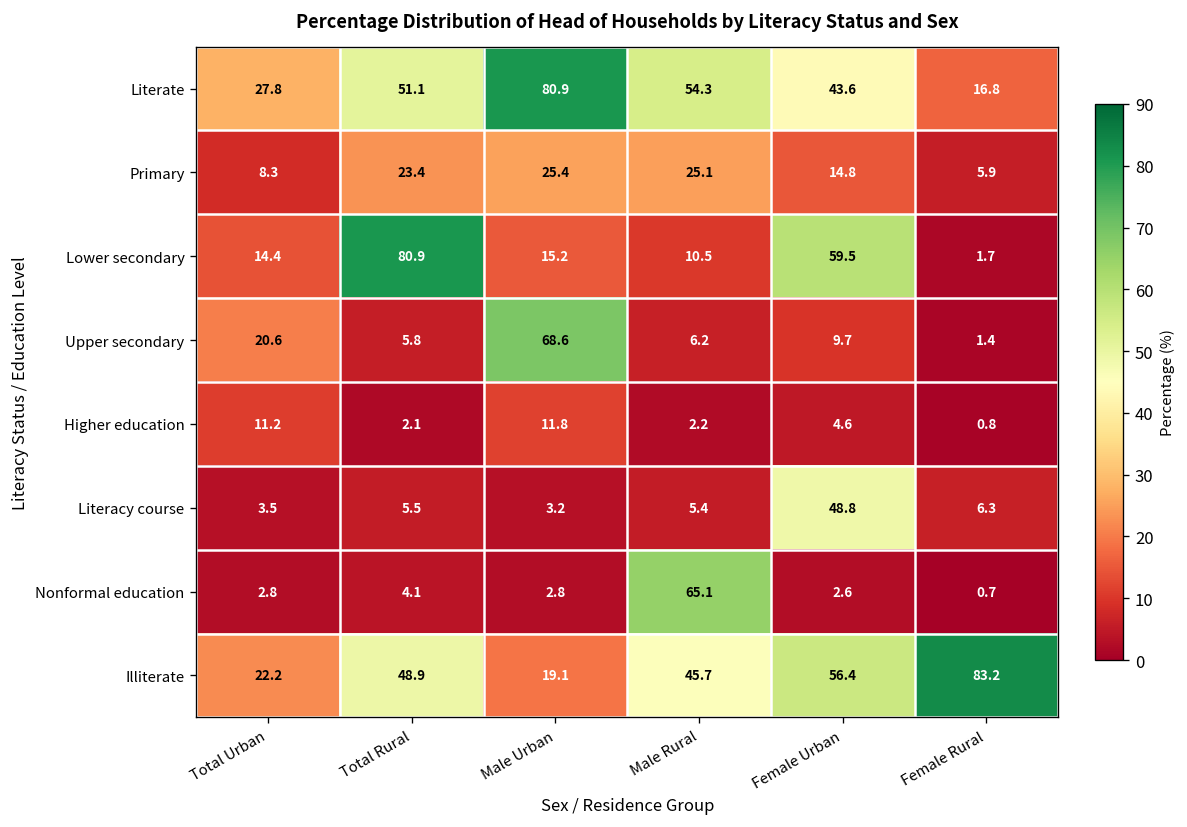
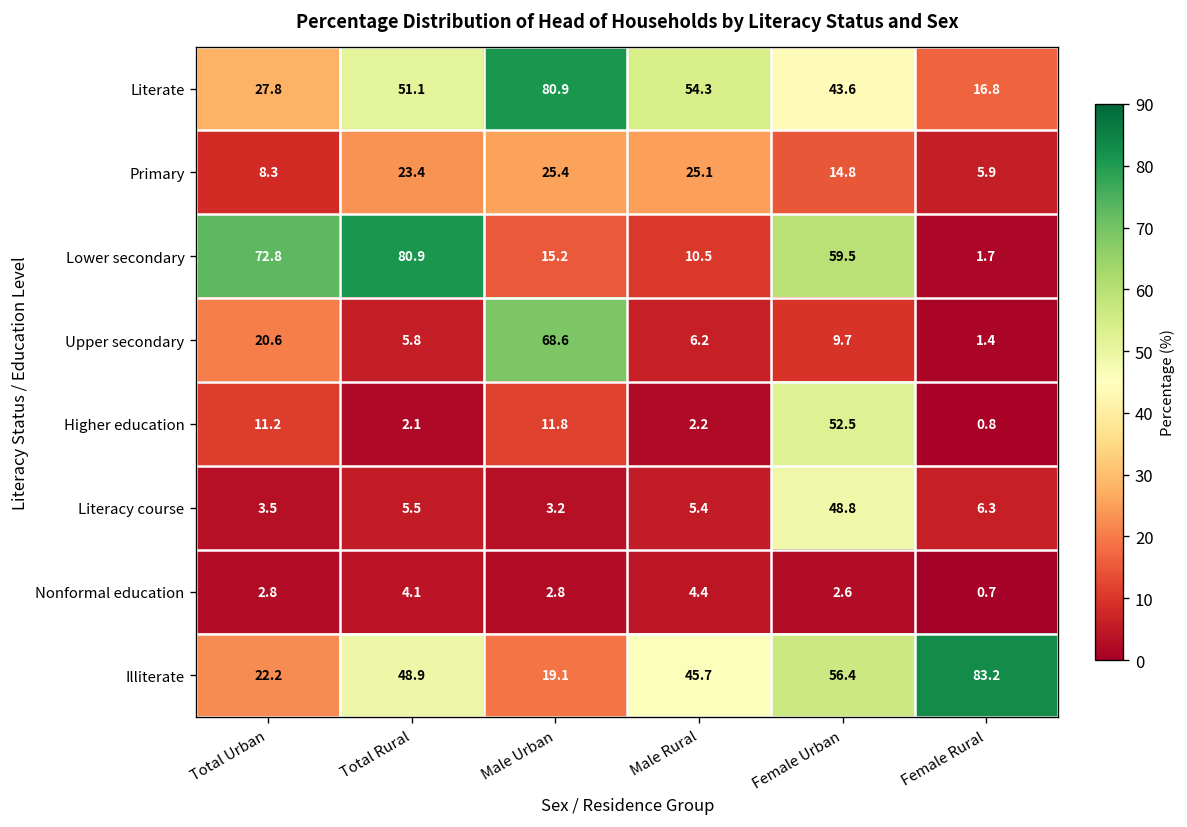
Lower secondary, Total Urban: 14.4 -> 72.8
Higher education, Female Urban: 4.6 -> 52.5
Nonformal education, Male Rural: 65.1 -> 4.4
